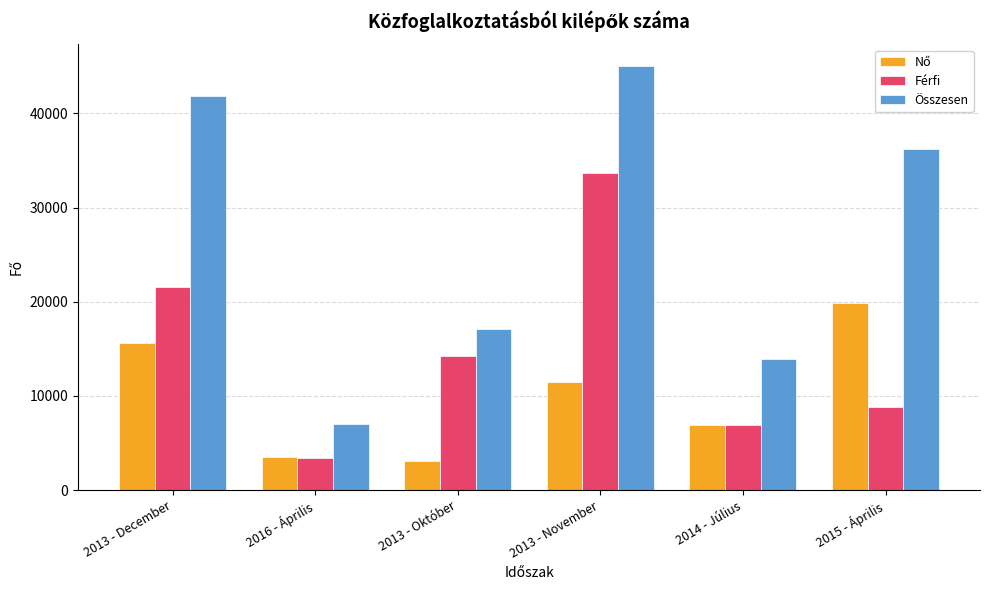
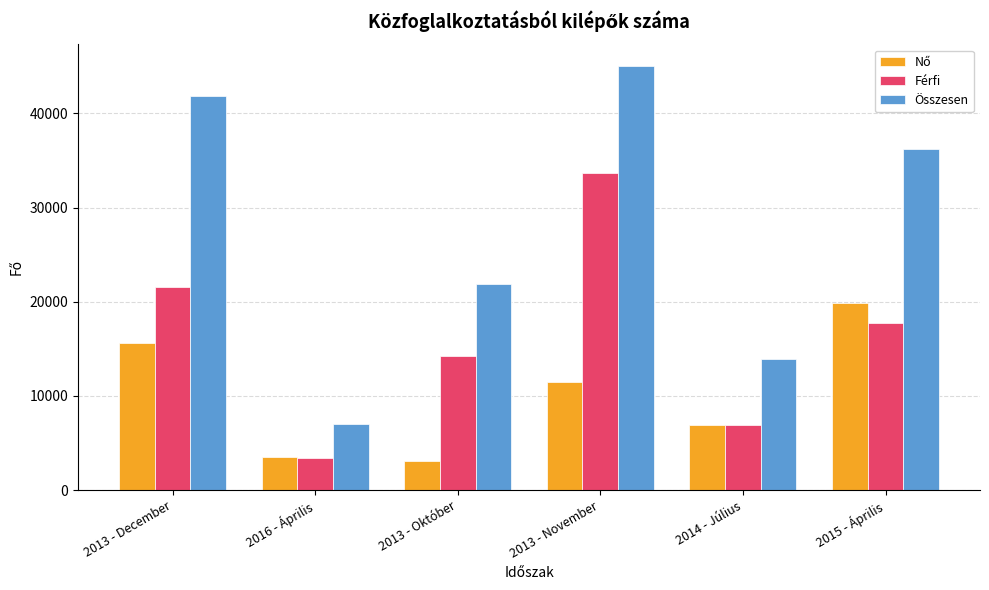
Összesen, 2013 - Október: 17000 -> 22000
Férfi, 2015 - Április: 9000 -> 18000
